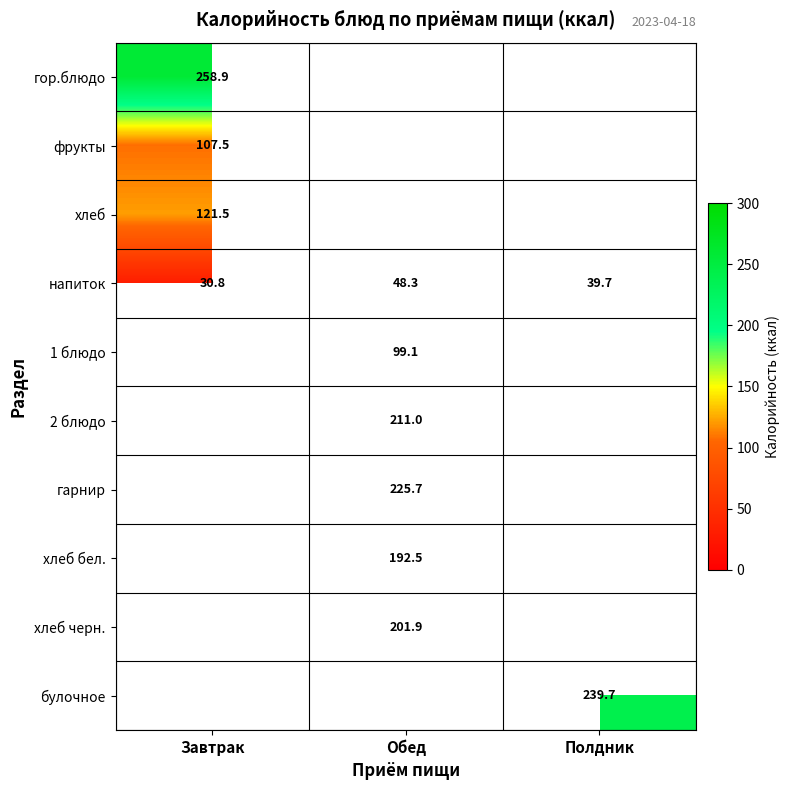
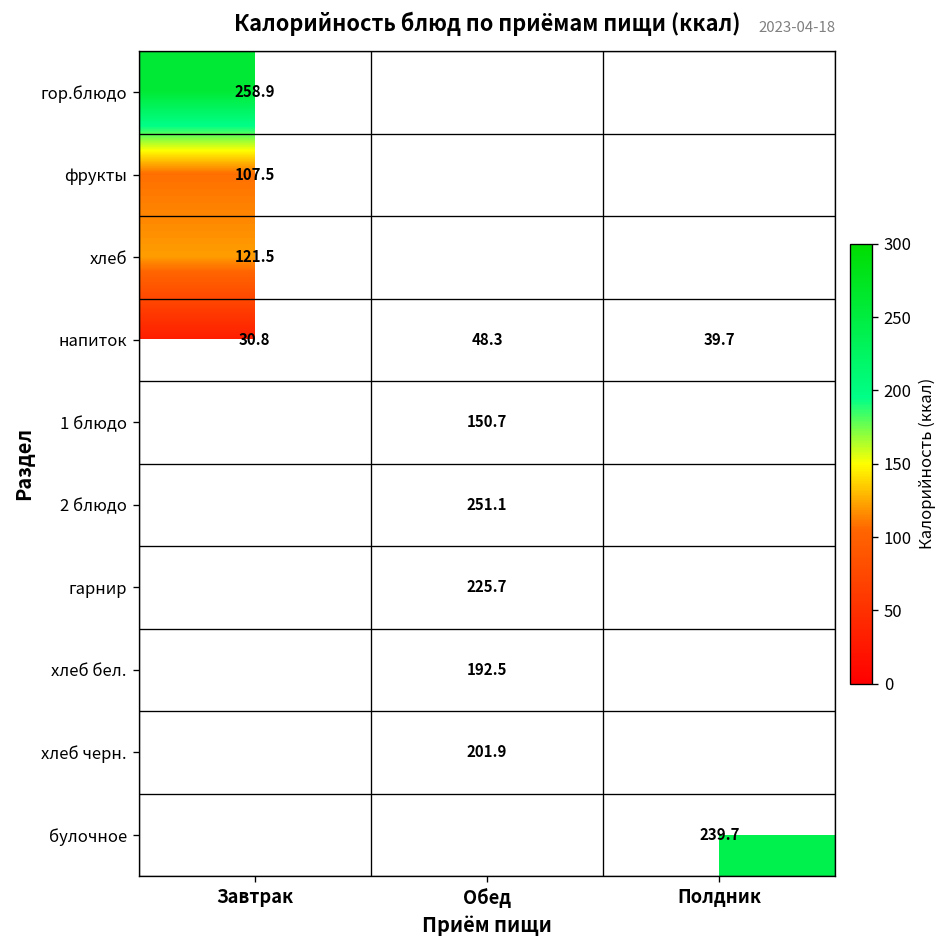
1 блюдо, Обед: 99.1 -> 150.7
2 блюдо, Обед: 211.0 -> 251.1
